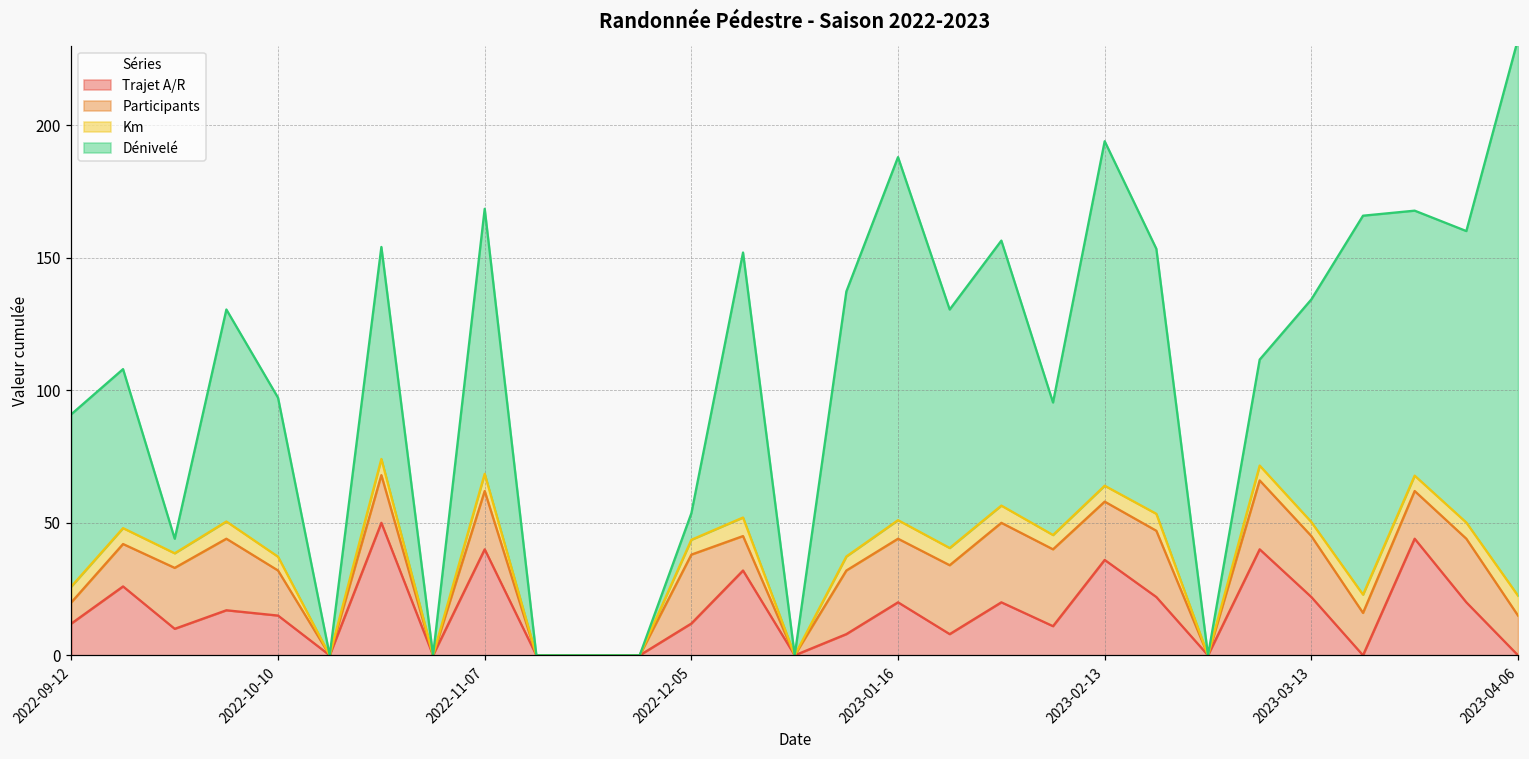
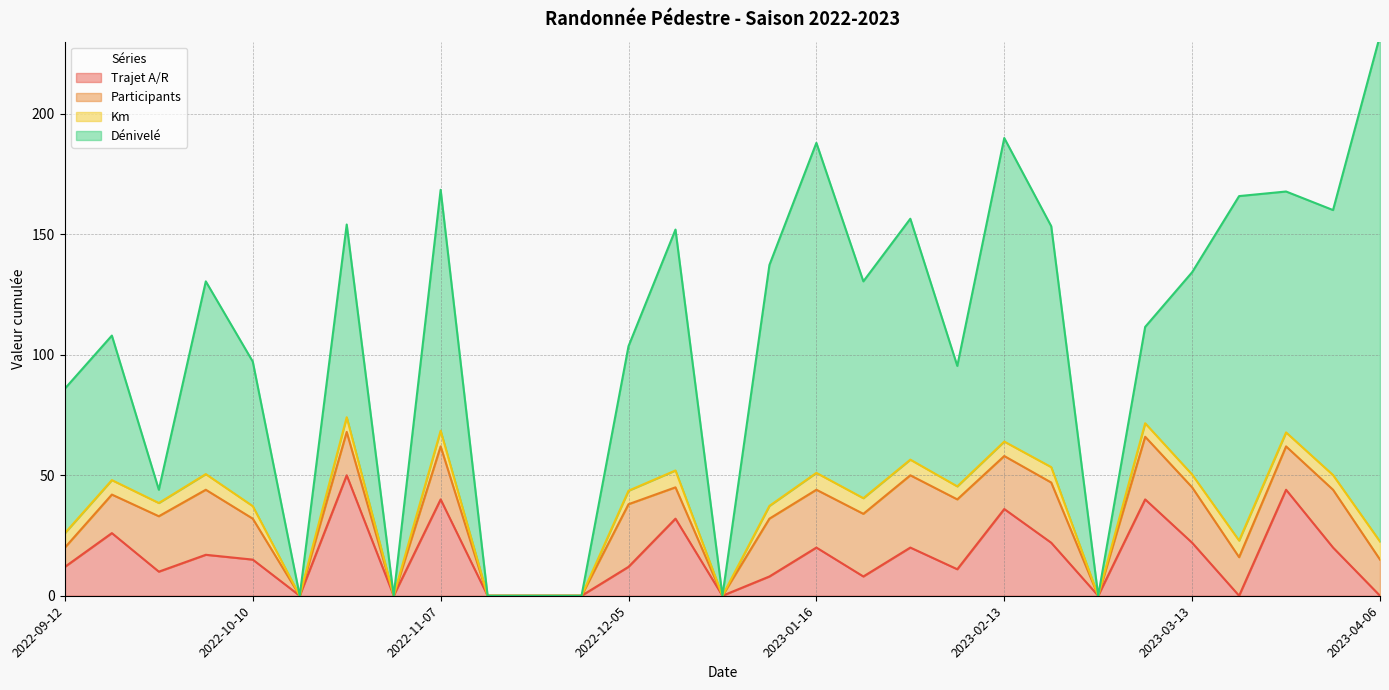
Dénivelé, 2022-09-12: 65 -> 60
Dénivelé, 2022-12-05: 10 -> 60
Dénivelé, 2023-02-13: 130 -> 126
